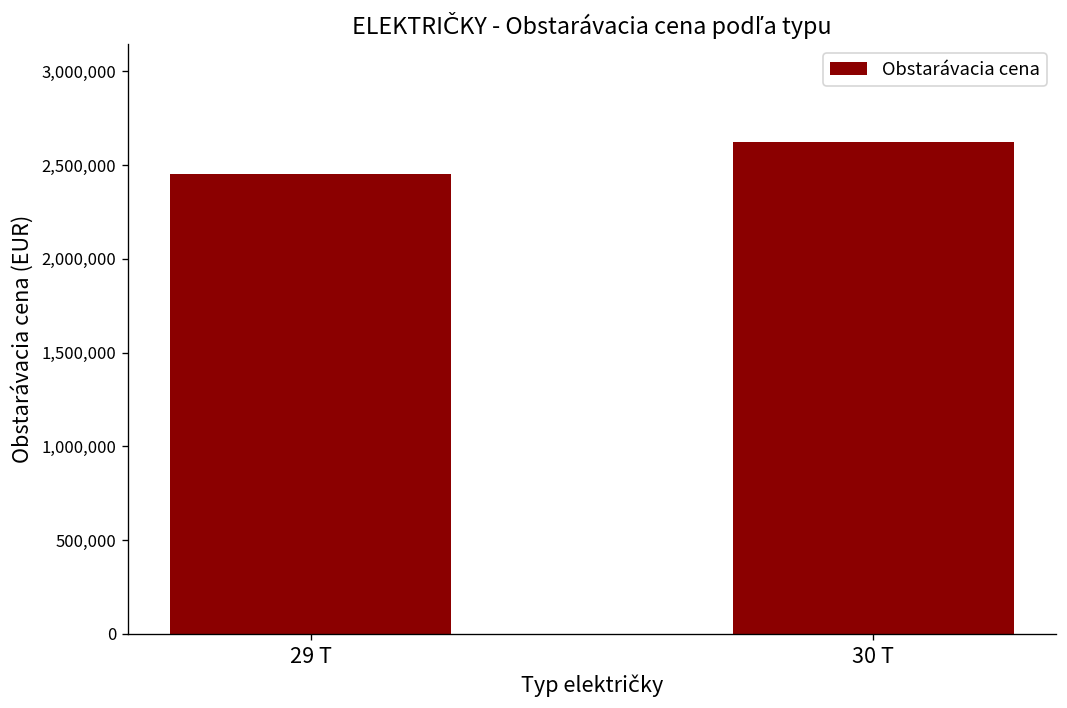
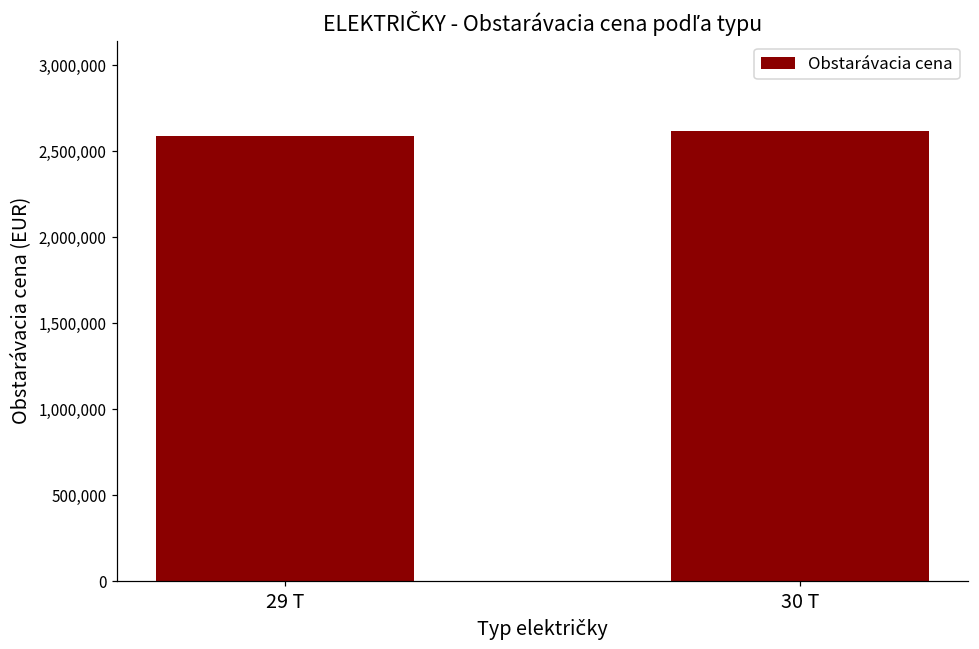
29 T: 2,450,000 -> 2,590,000
